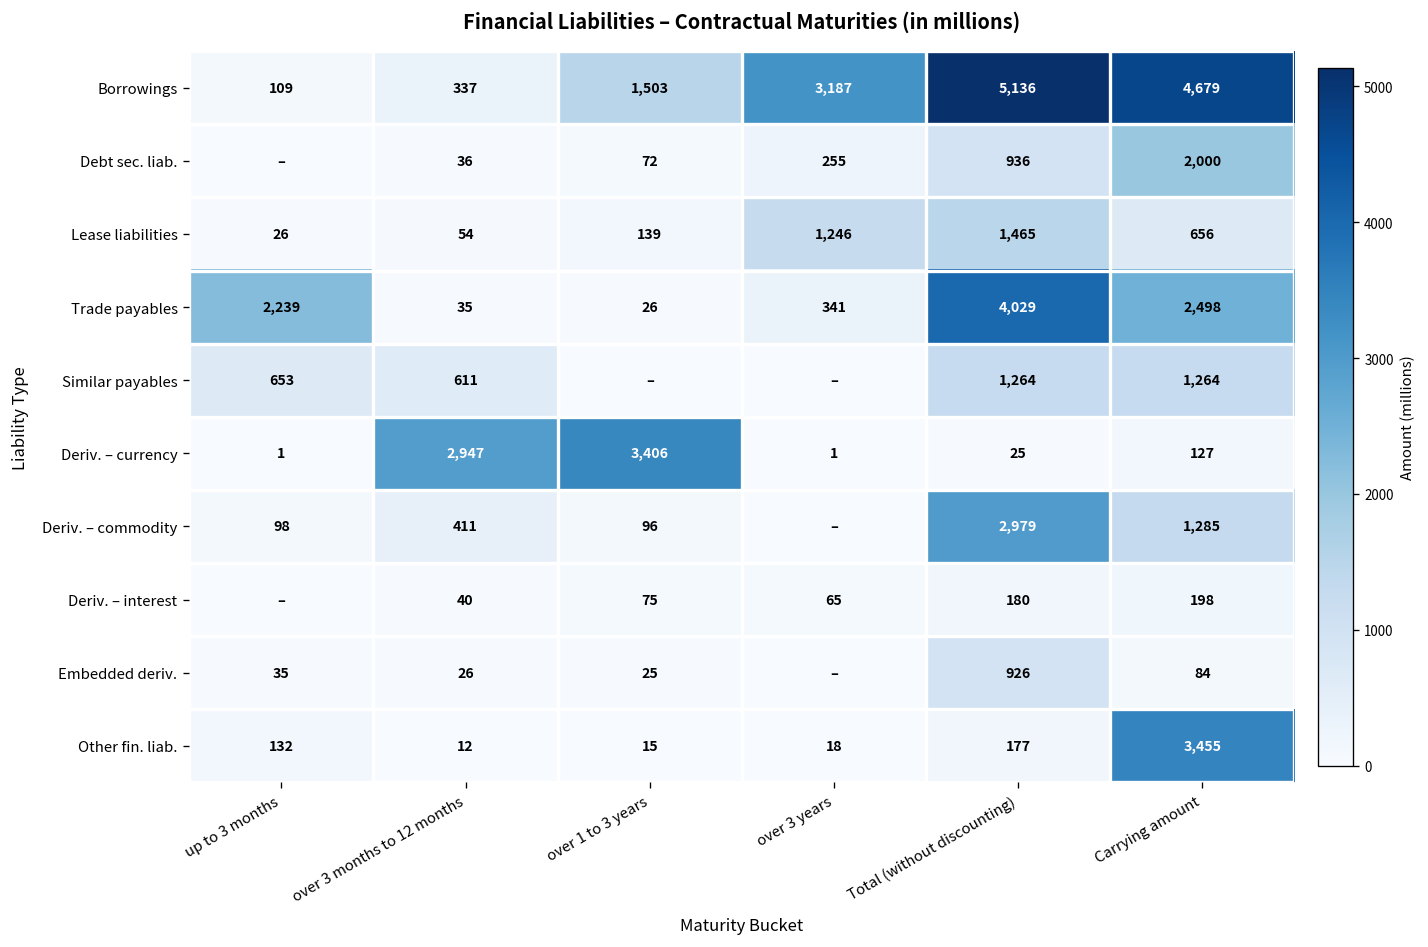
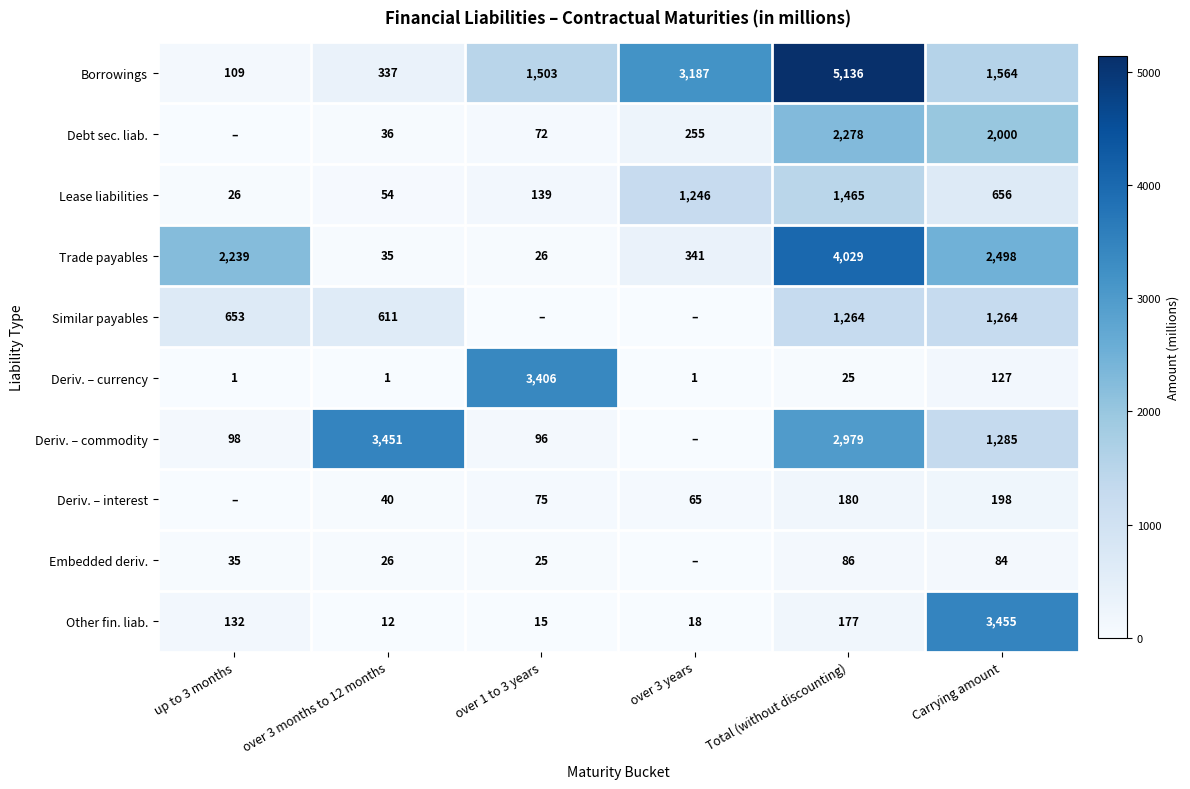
Borrowings, Carrying amount: 4,679 -> 1,564
Debt sec. liab., Total (without discounting): 936 -> 2,278
Deriv. – currency, over 3 months to 12 months: 2,947 -> 1
Deriv. – commodity, over 3 months to 12 months: 411 -> 3,451
Embedded deriv., Total (without discounting): 926 -> 86
